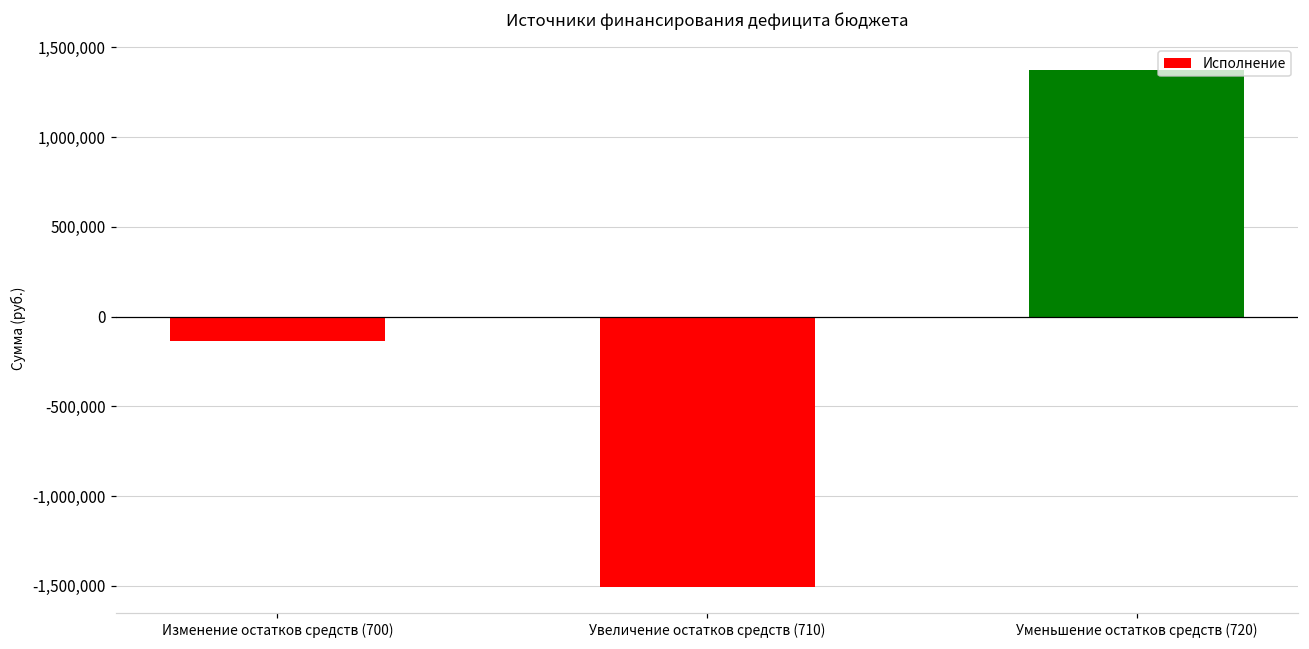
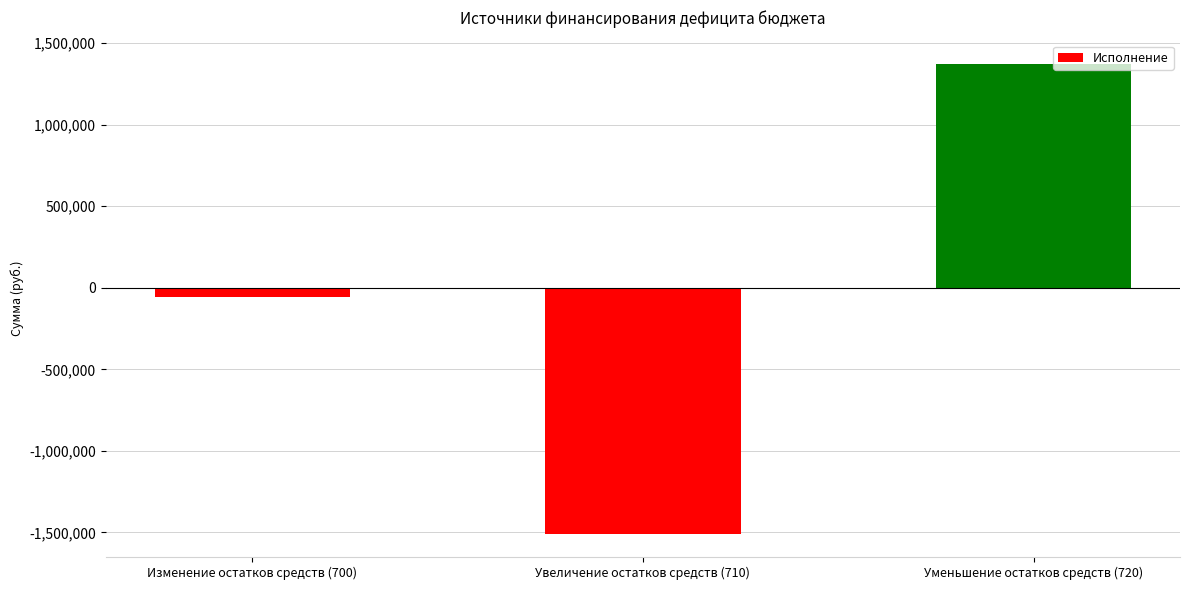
Изменение остатков средств (700): -130,000 -> -60,000
